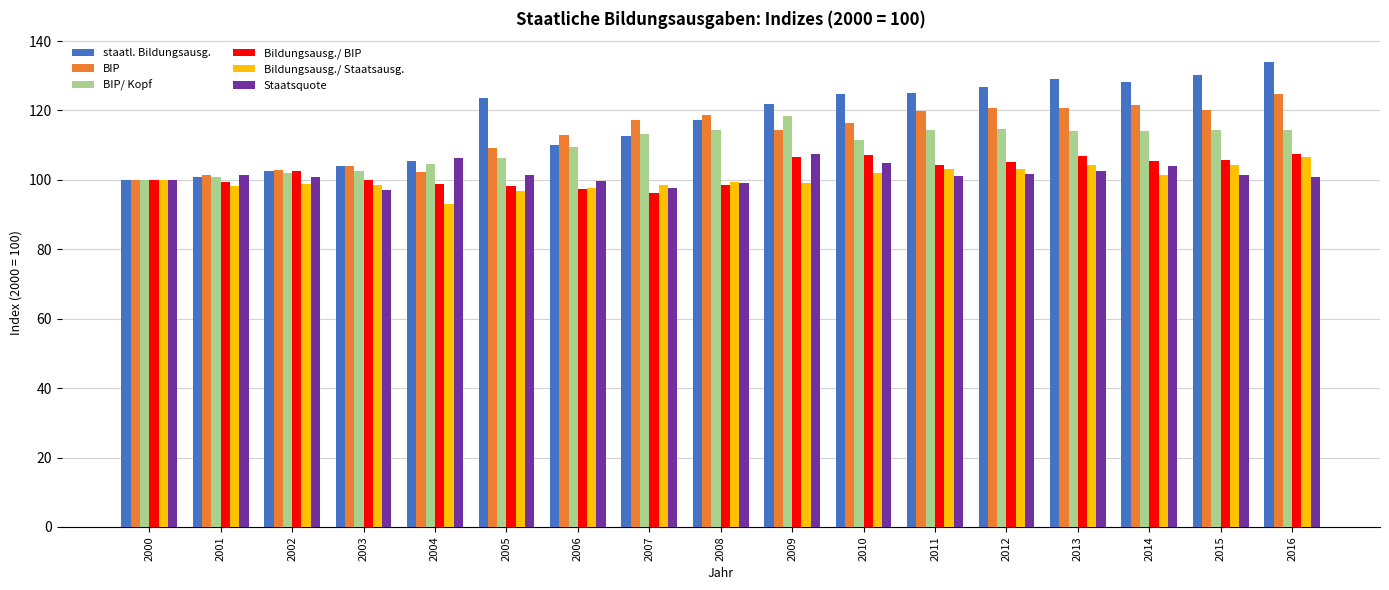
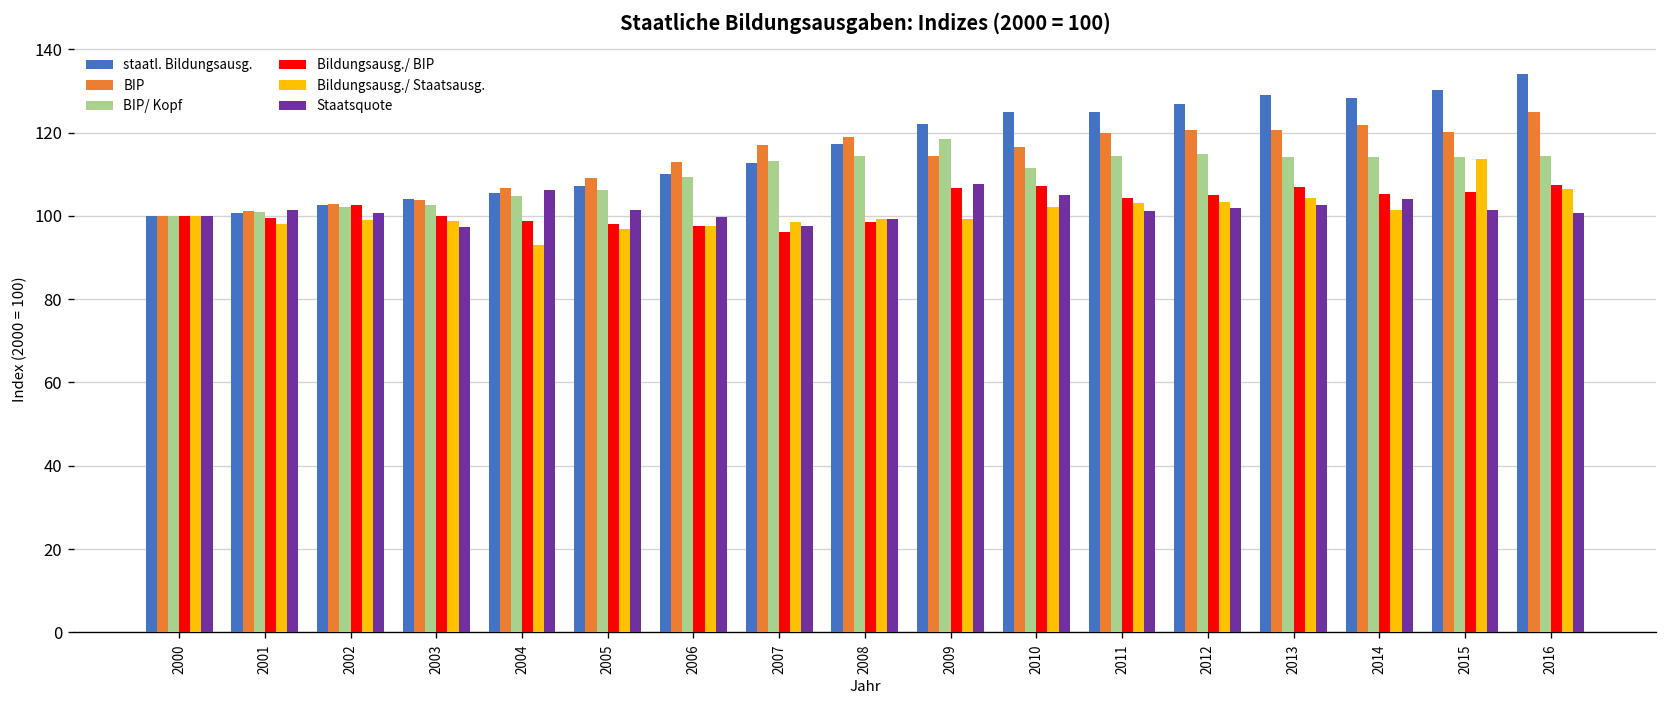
BIP, 2004: 102 -> 107
staatl. Bildungsausg., 2005: 123 -> 107
Bildungsausg./ Staatsausg., 2015: 104 -> 114
